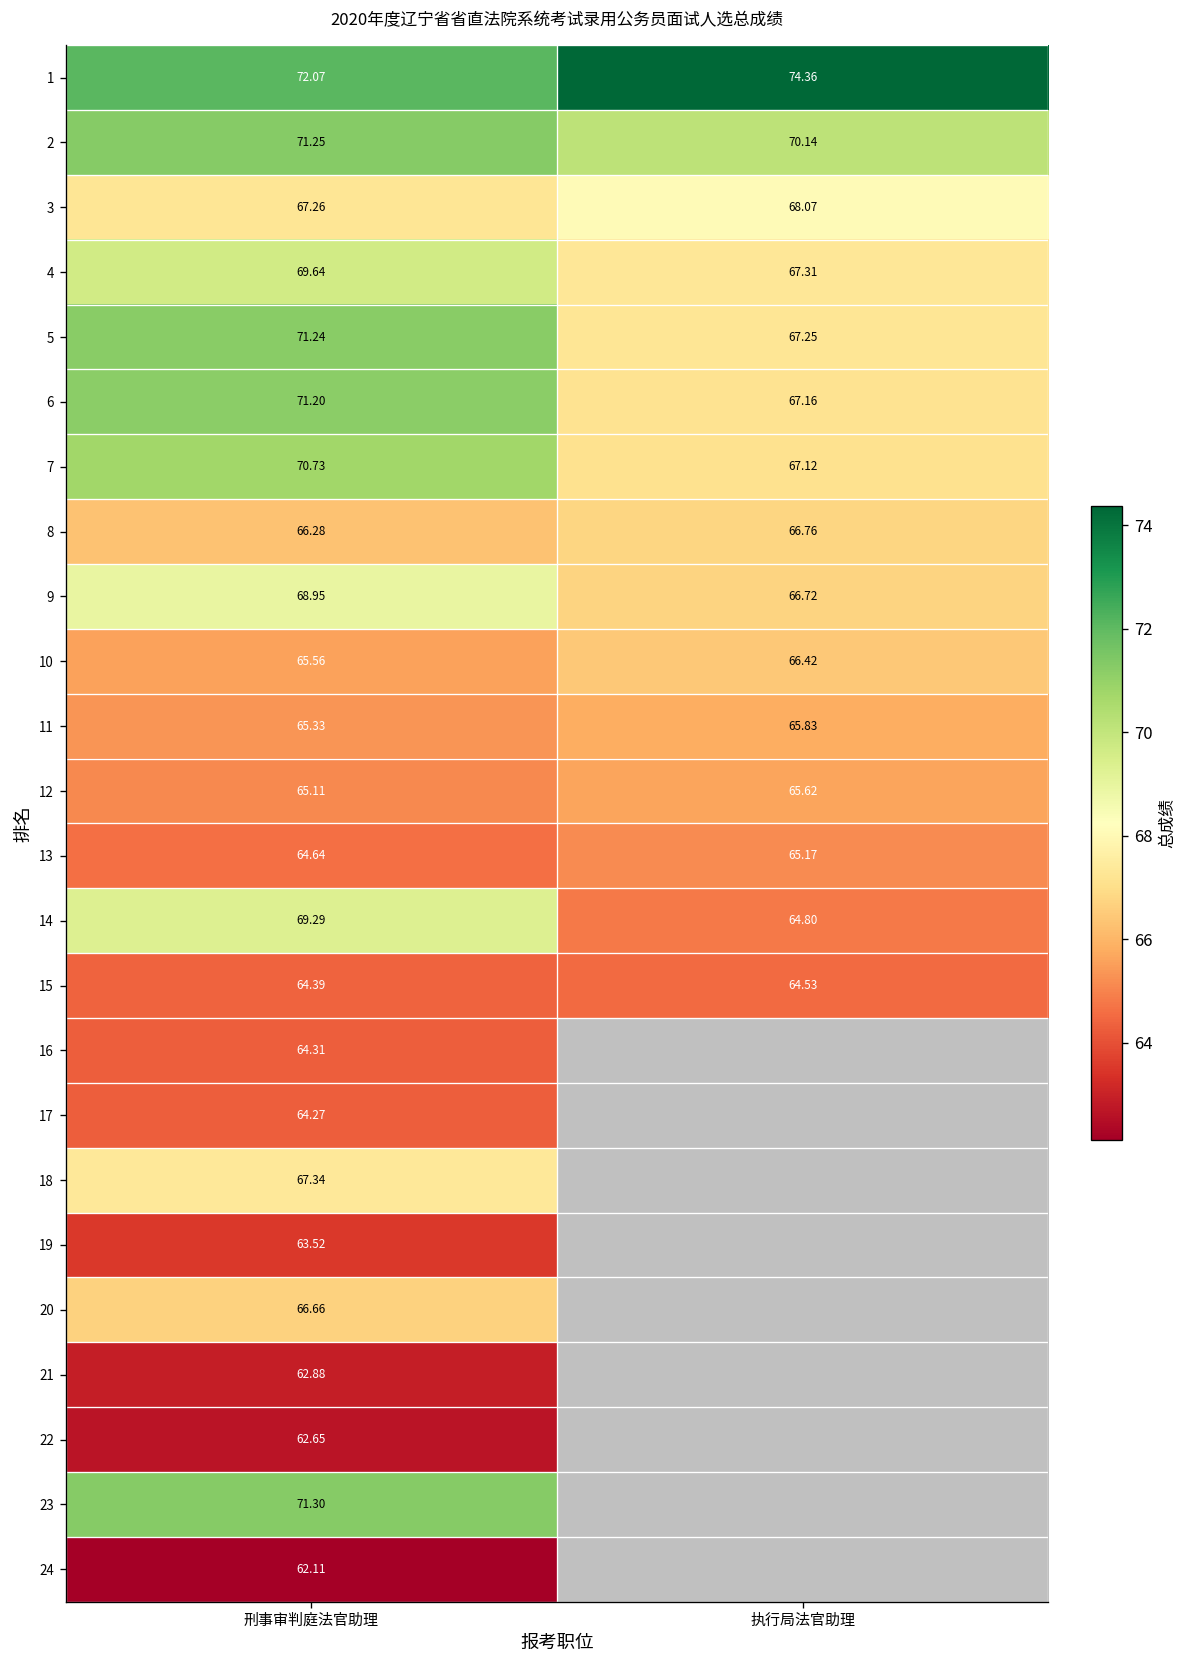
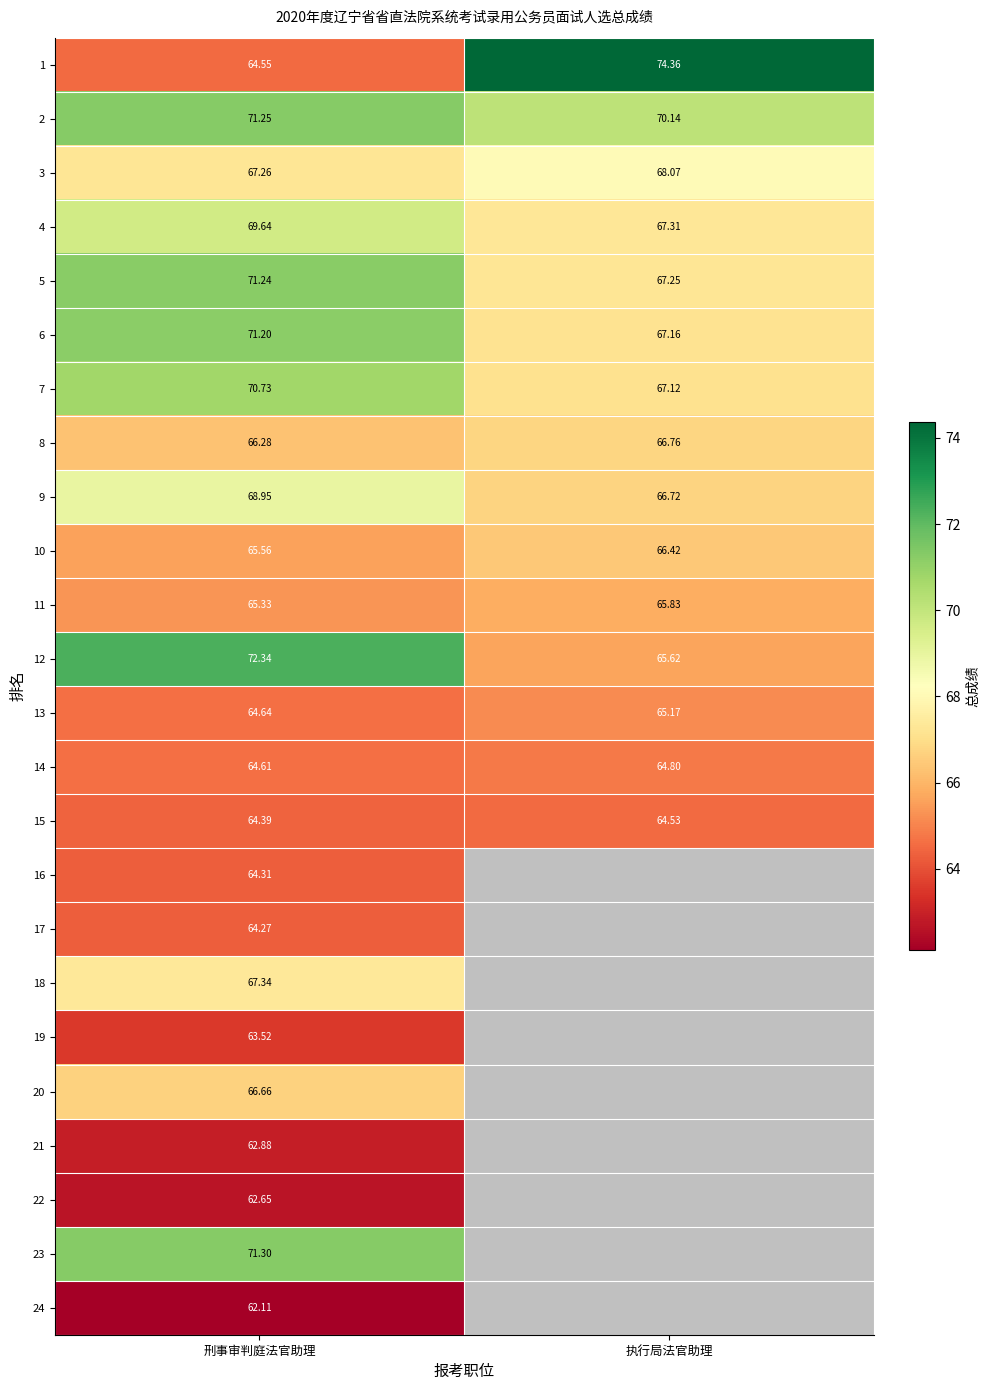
1, 刑事审判庭法官助理: 72.07 -> 64.55
12, 刑事审判庭法官助理: 65.11 -> 72.34
14, 刑事审判庭法官助理: 69.29 -> 64.61
